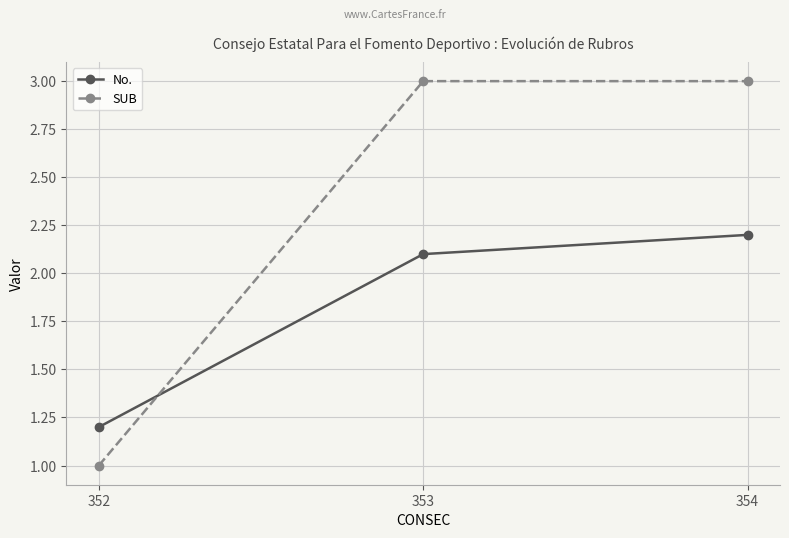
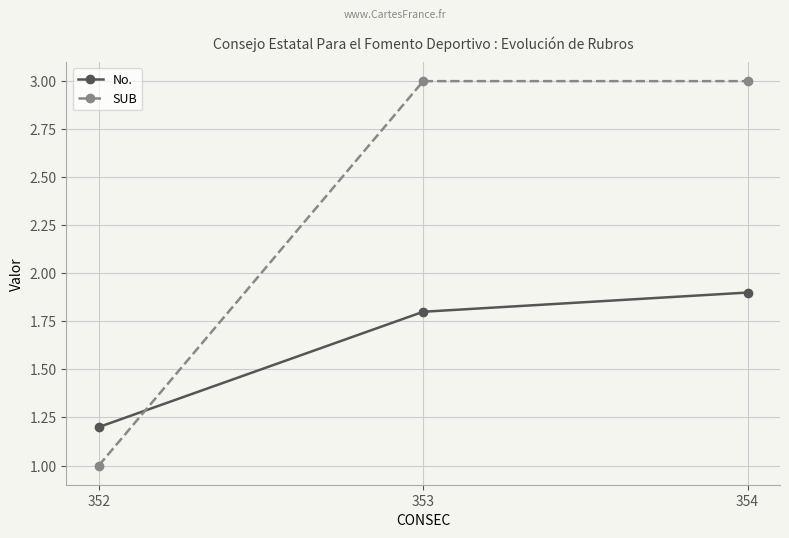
No., 353: 2.1 -> 1.8
No., 354: 2.2 -> 1.9
